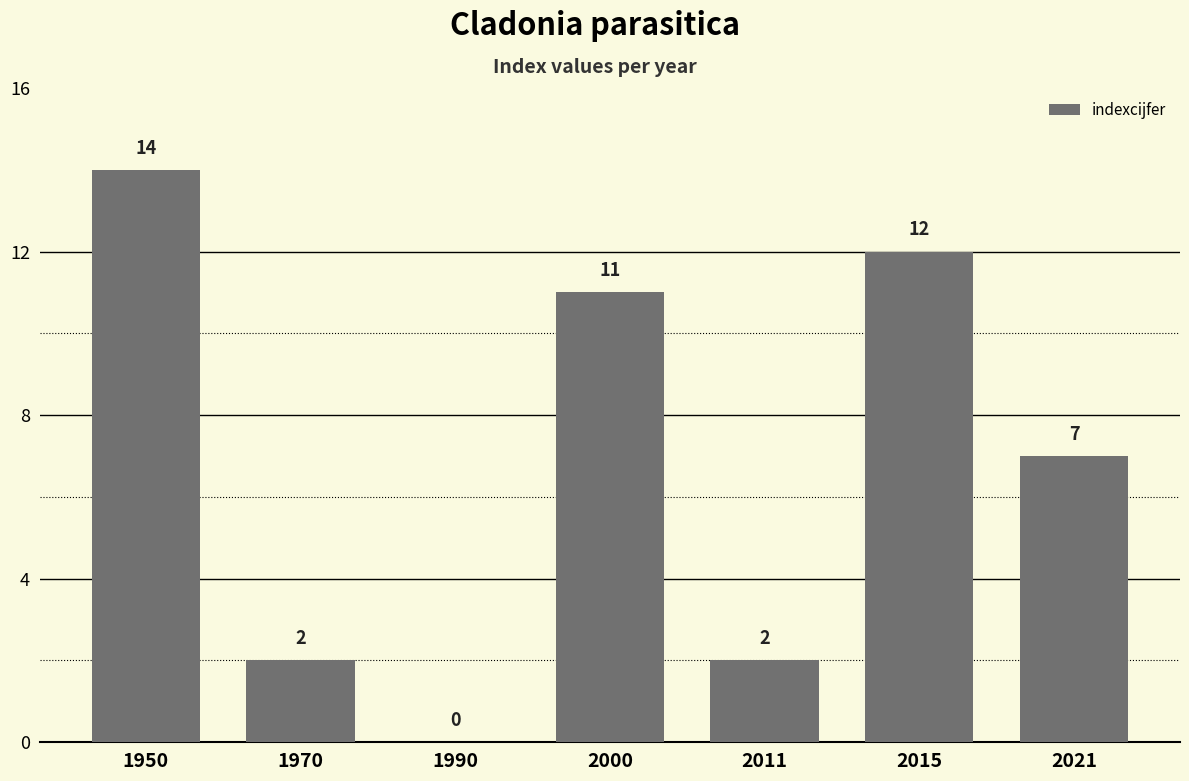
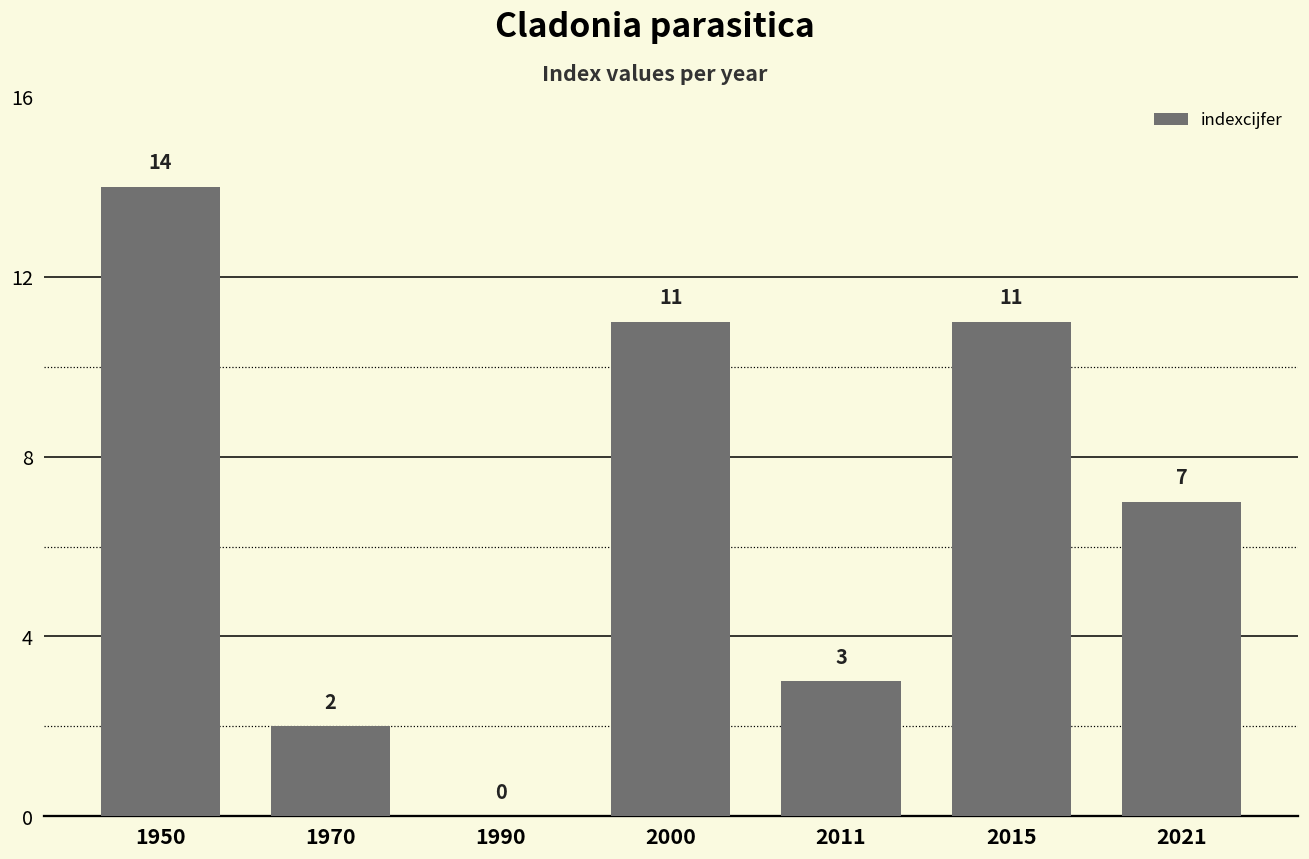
2011: 2 -> 3
2015: 12 -> 11
